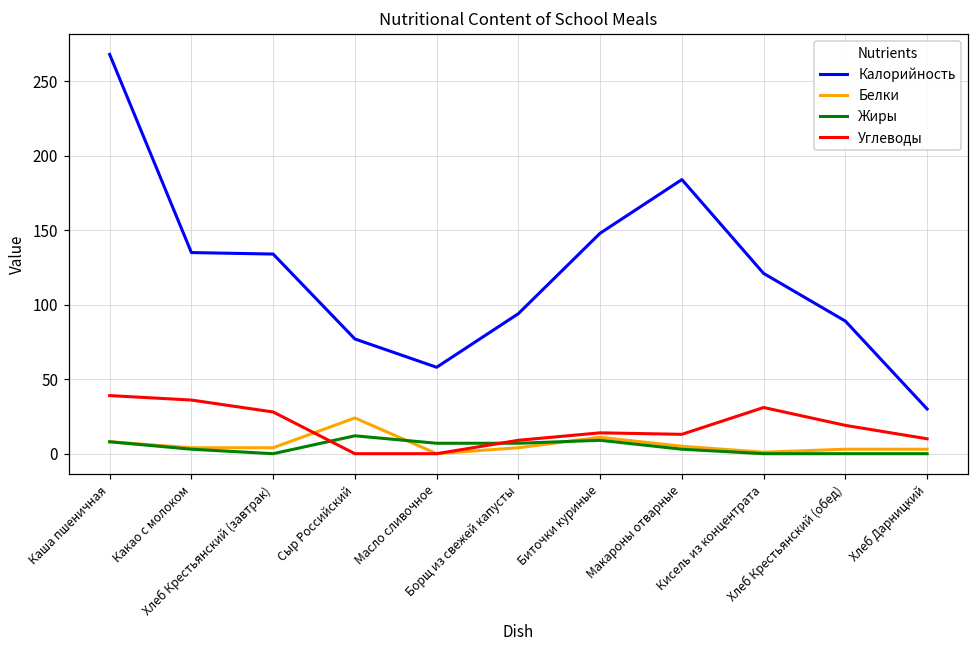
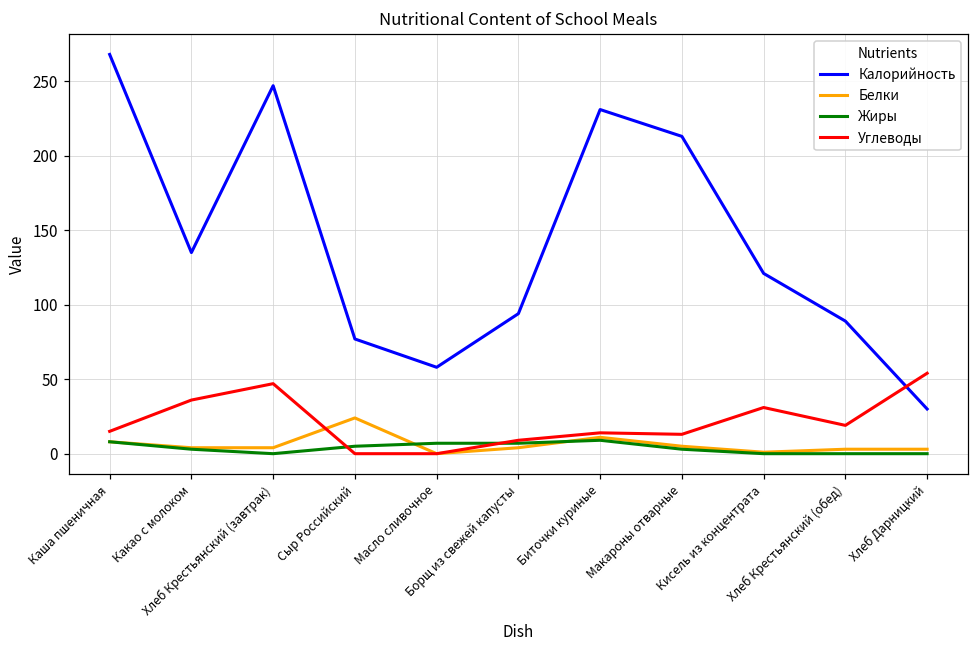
Углеводы, Каша пшеничная: 39 -> 15
Калорийность, Хлеб Крестьянский (завтрак): 134 -> 247
Углеводы, Хлеб Крестьянский (завтрак): 28 -> 47
Жиры, Сыр Российский: 12 -> 5
Калорийность, Биточки куриные: 148 -> 231
Калорийность, Макароны отварные: 184 -> 213
Углеводы, Хлеб Дарницкий: 10 -> 54
